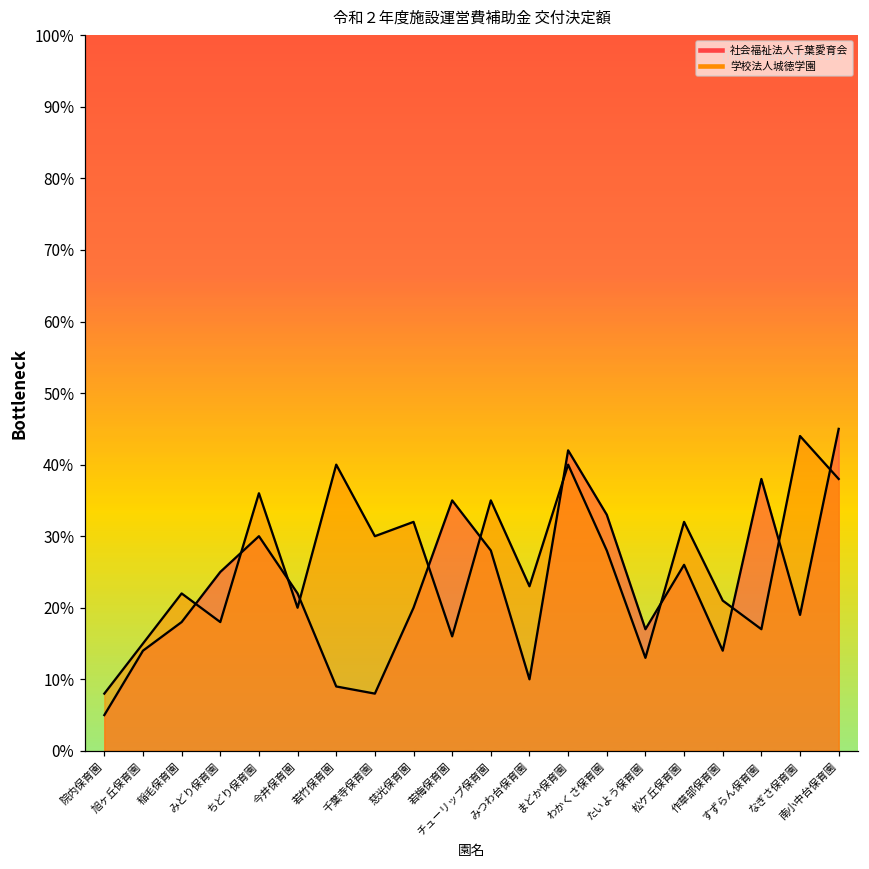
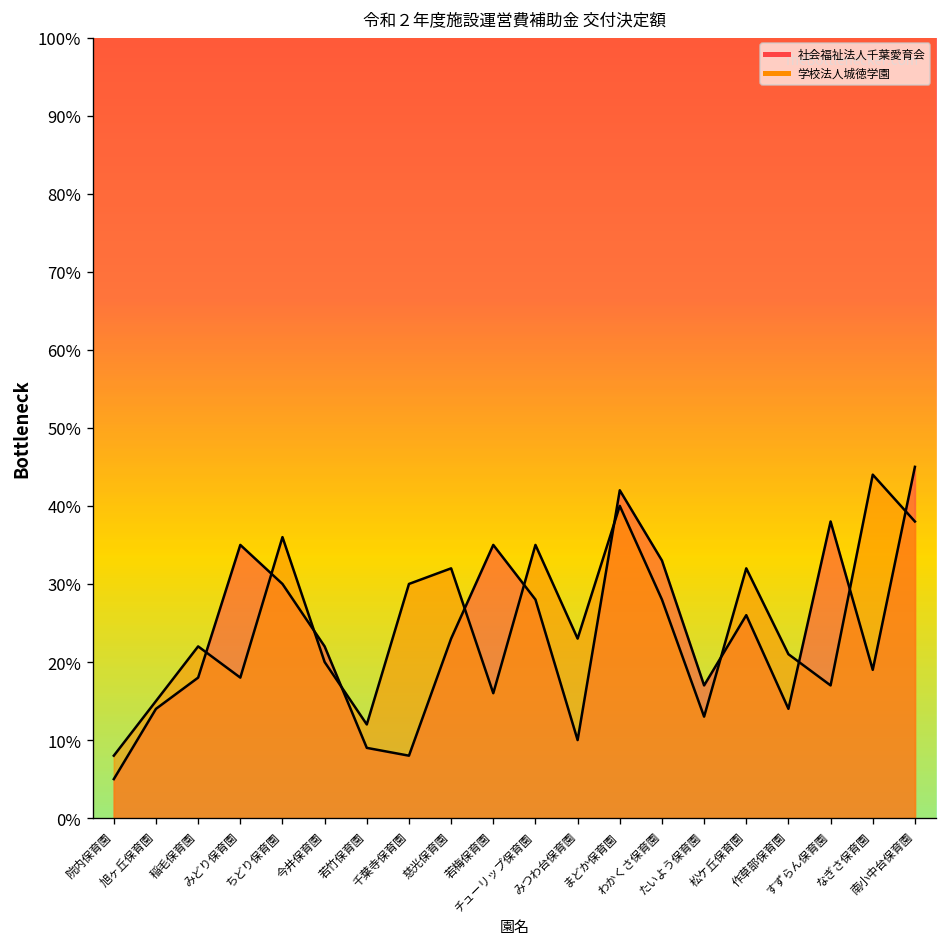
社会福祉法人千葉愛育会, みどり保育園: 25% -> 35%
学校法人城徳学園, 若竹保育園: 40% -> 12%
社会福祉法人千葉愛育会, 慈光保育園: 20% -> 23%
